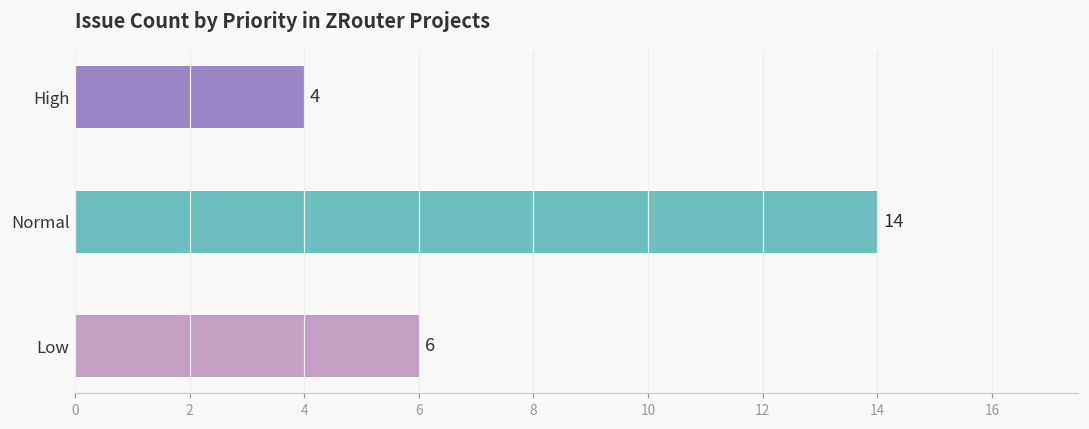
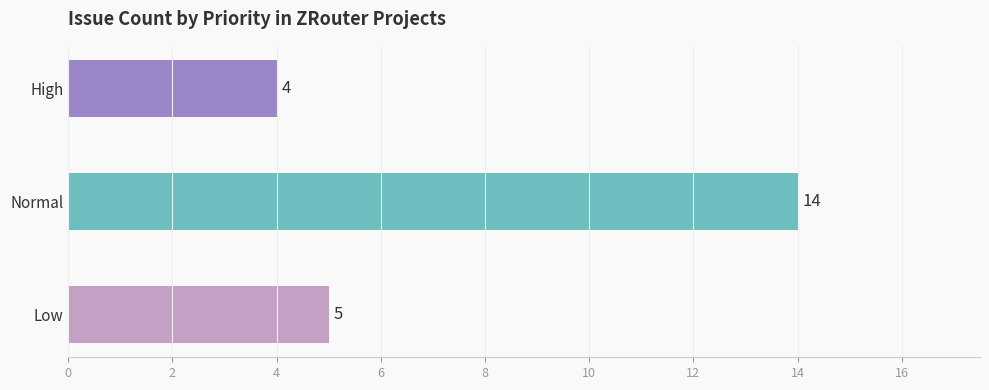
Low: 6 -> 5
